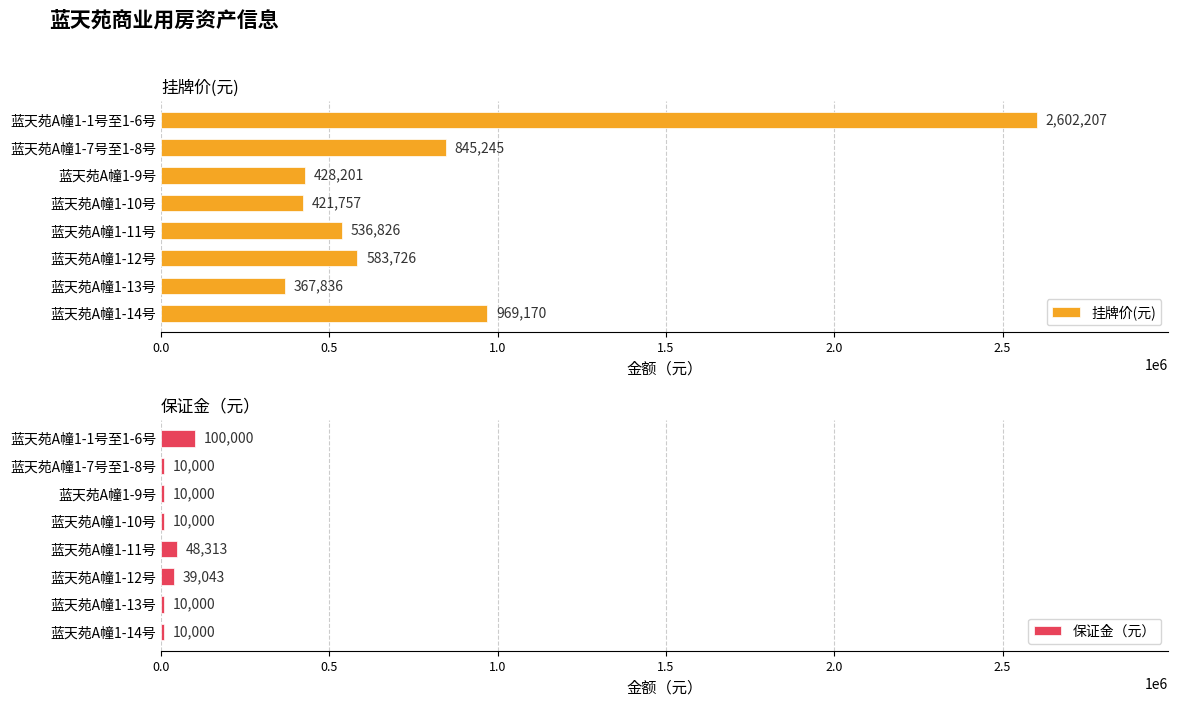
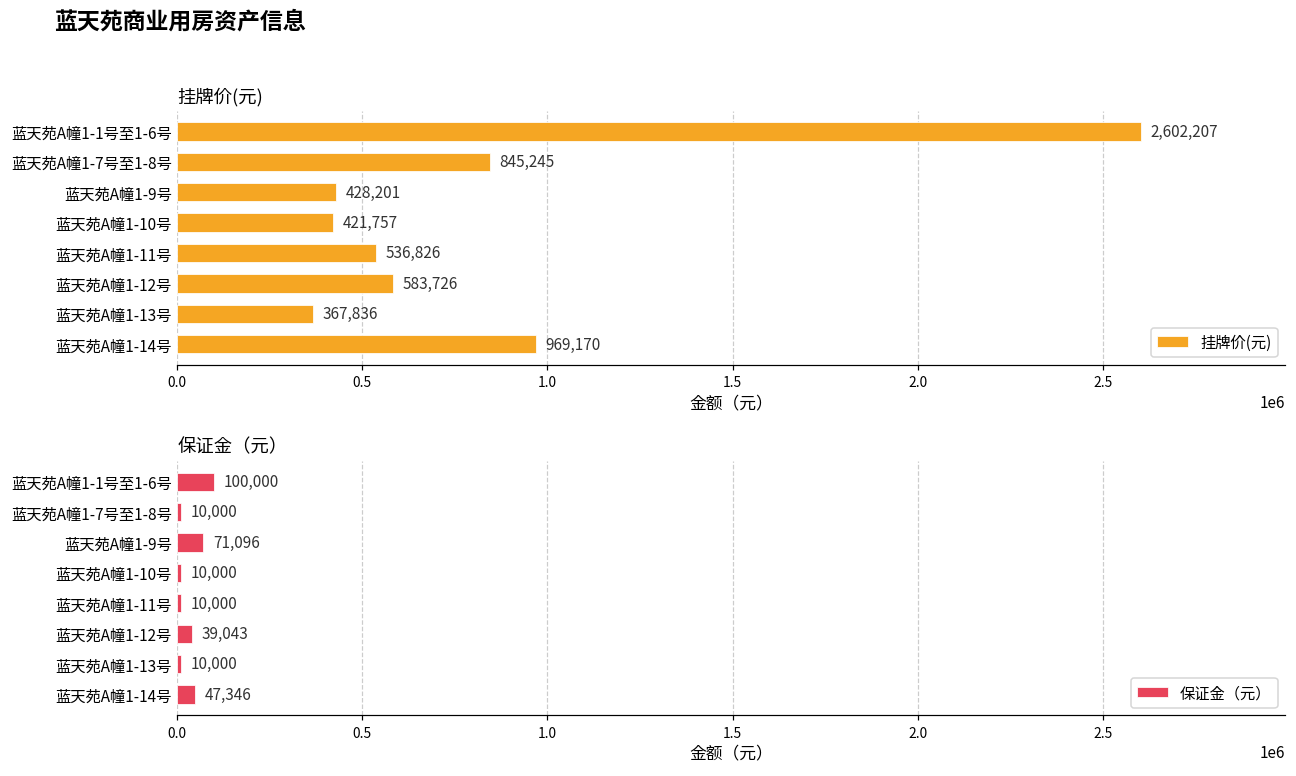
保证金（元）, 蓝天苑A幢1-9号: 10,000 -> 71,096
保证金（元）, 蓝天苑A幢1-11号: 48,313 -> 10,000
保证金（元）, 蓝天苑A幢1-14号: 10,000 -> 47,346
